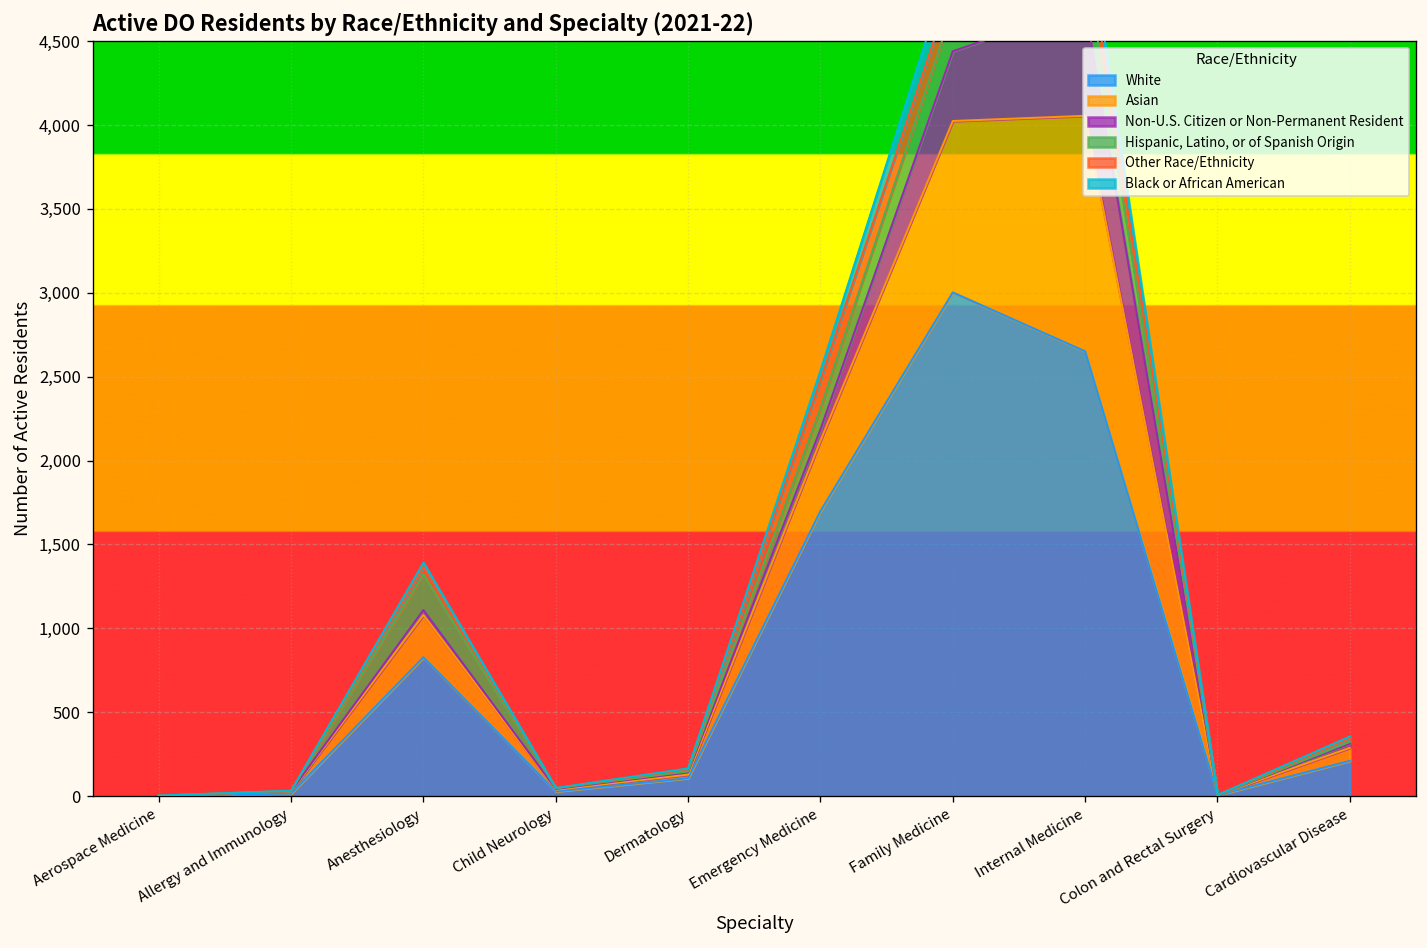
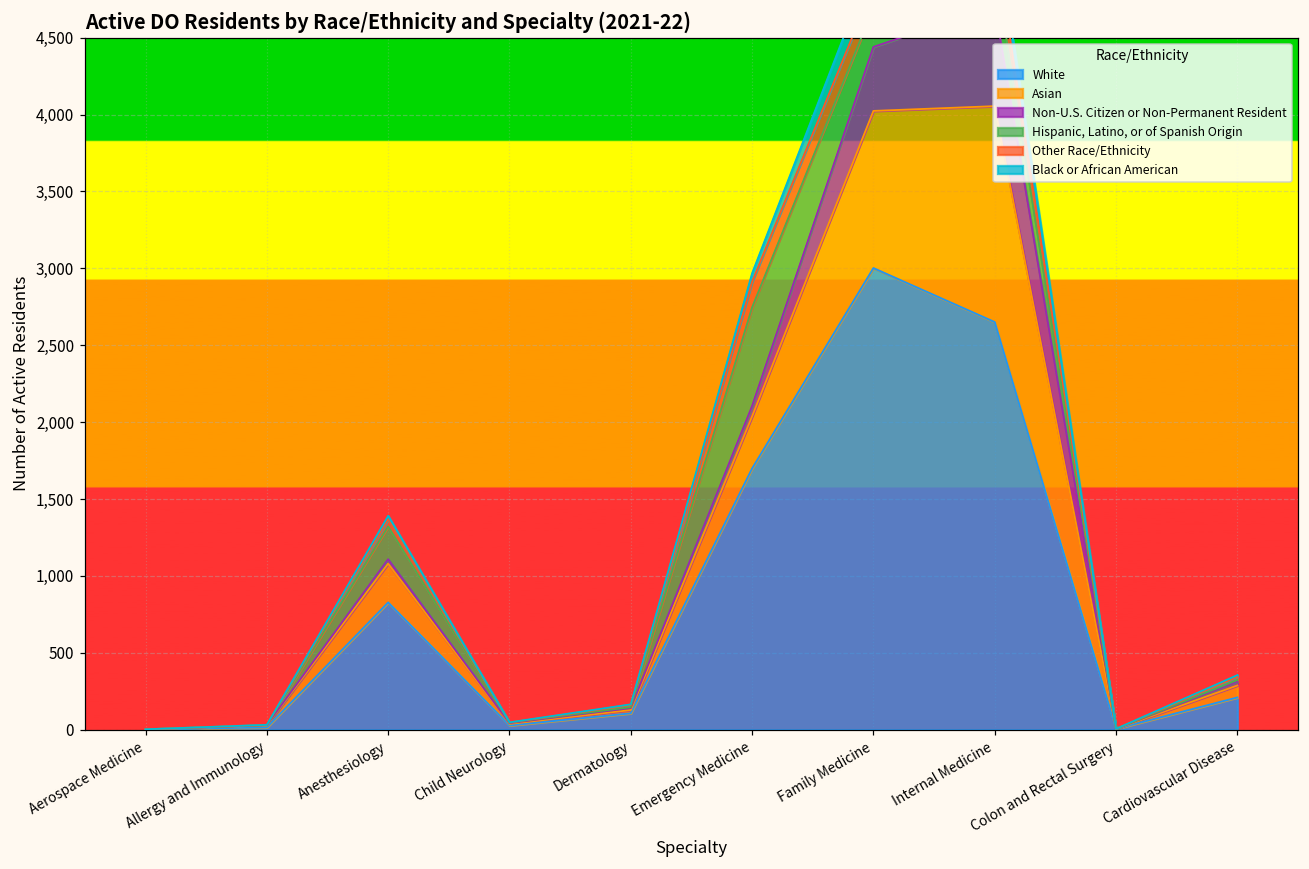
Asian, Emergency Medicine: 420 -> 340
Hispanic, Latino, or of Spanish Origin, Emergency Medicine: 130 -> 640
